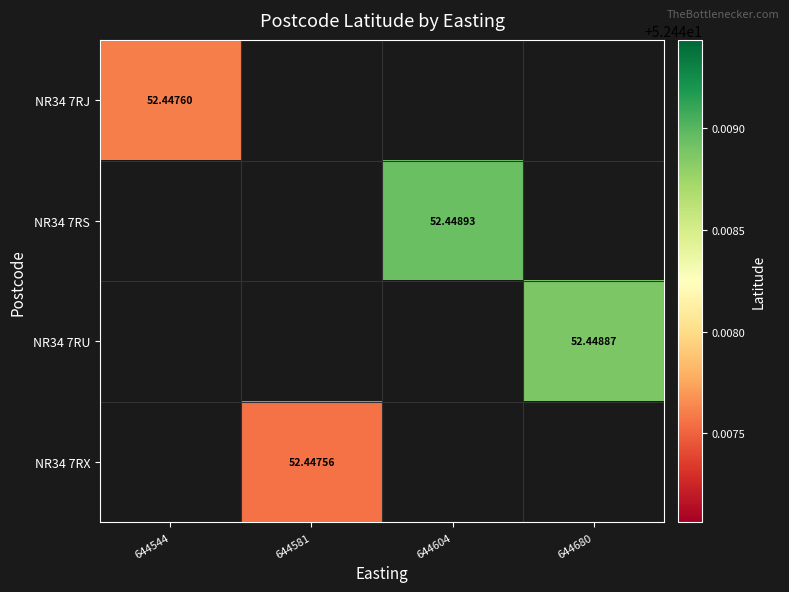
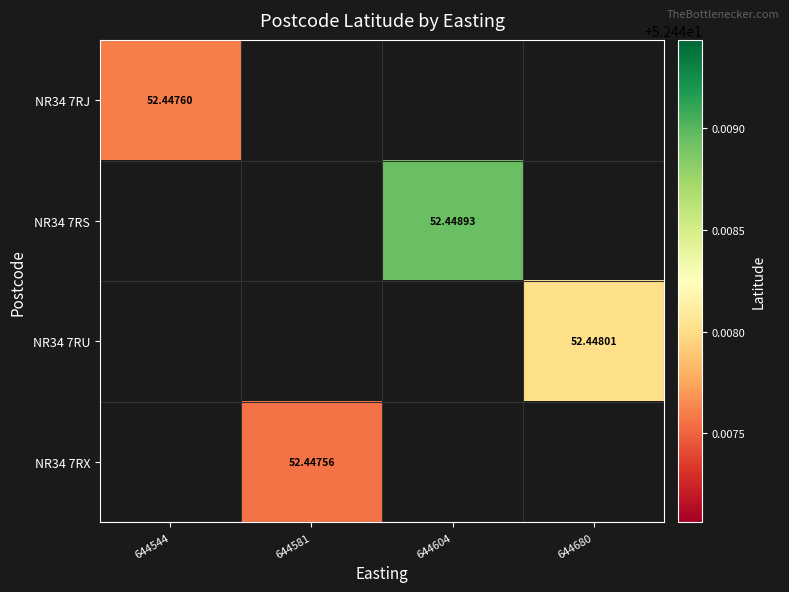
NR34 7RU, 644680: 52.44887 -> 52.44801
